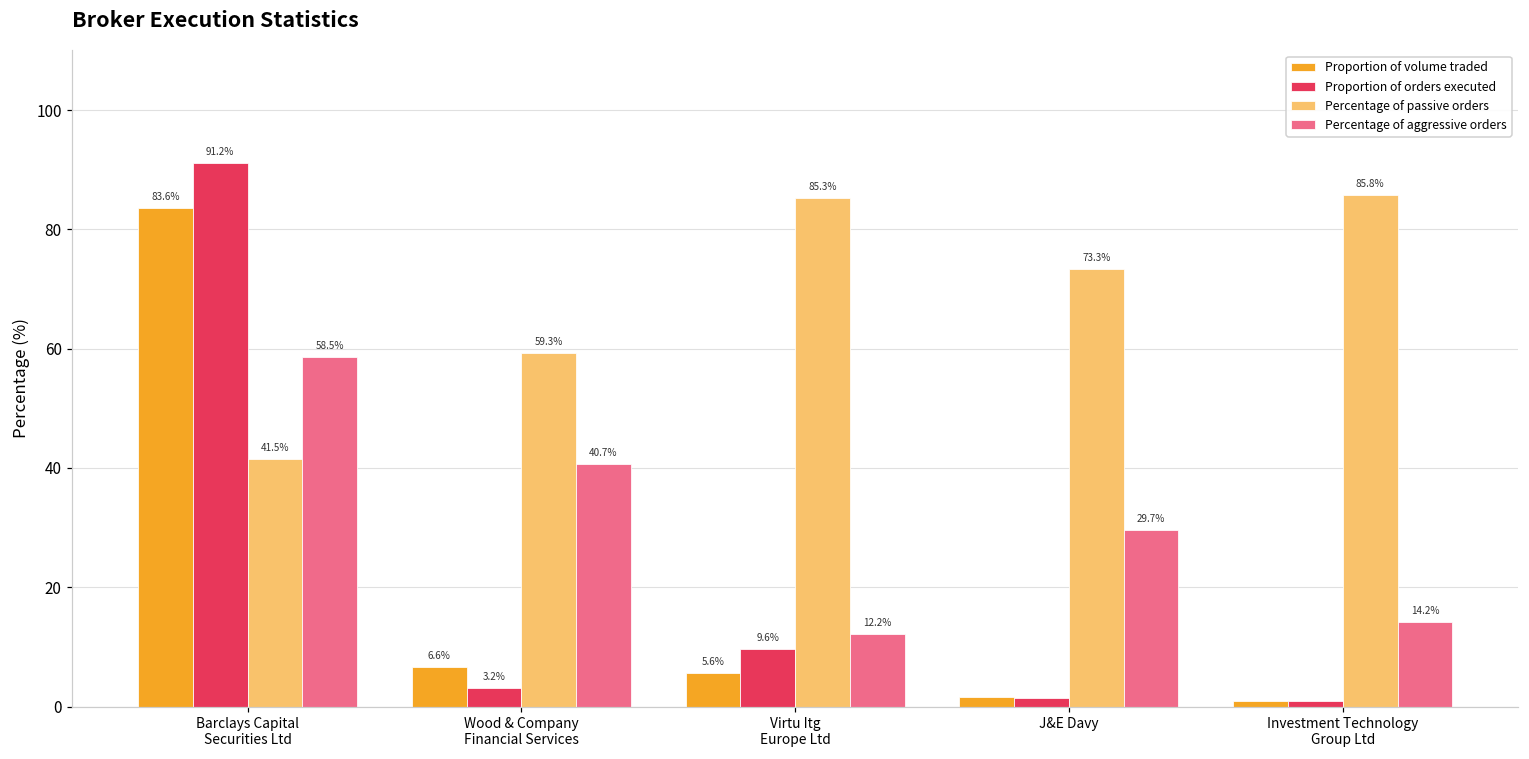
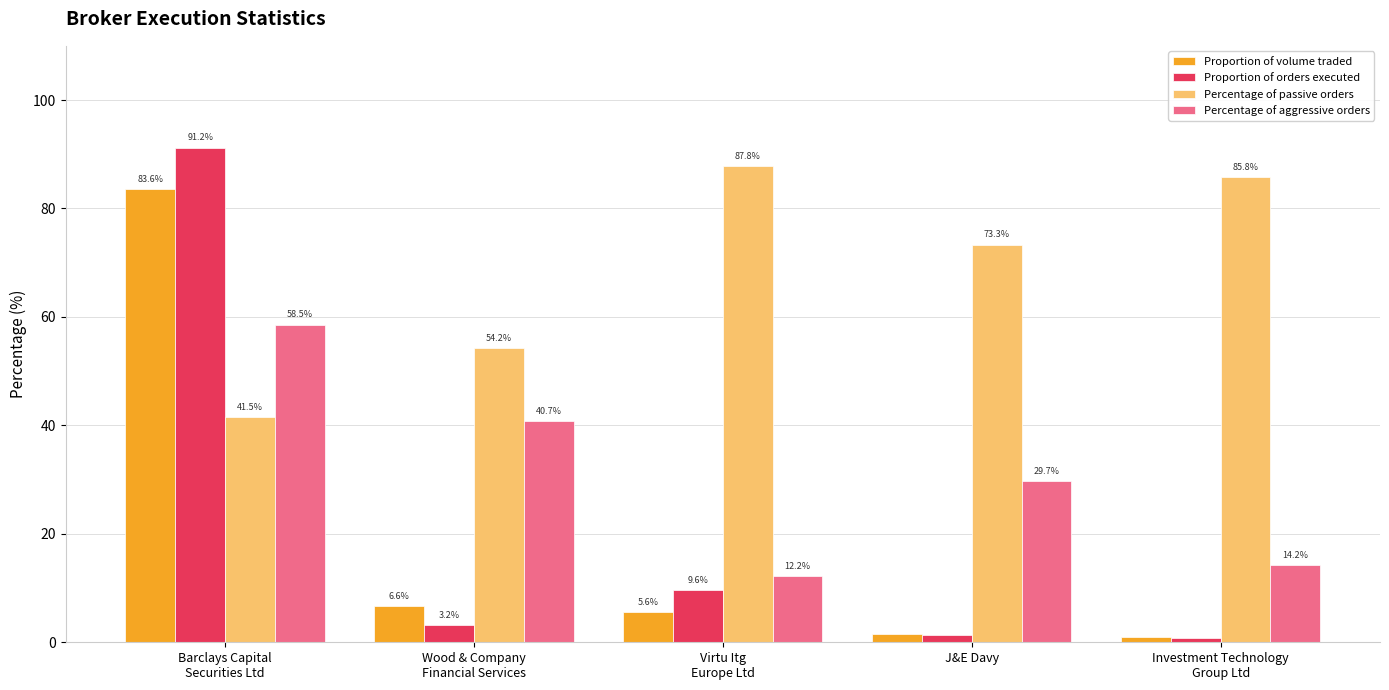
Percentage of passive orders, Wood & Company Financial Services: 59.3% -> 54.2%
Percentage of passive orders, Virtu Itg Europe Ltd: 85.3% -> 87.8%
